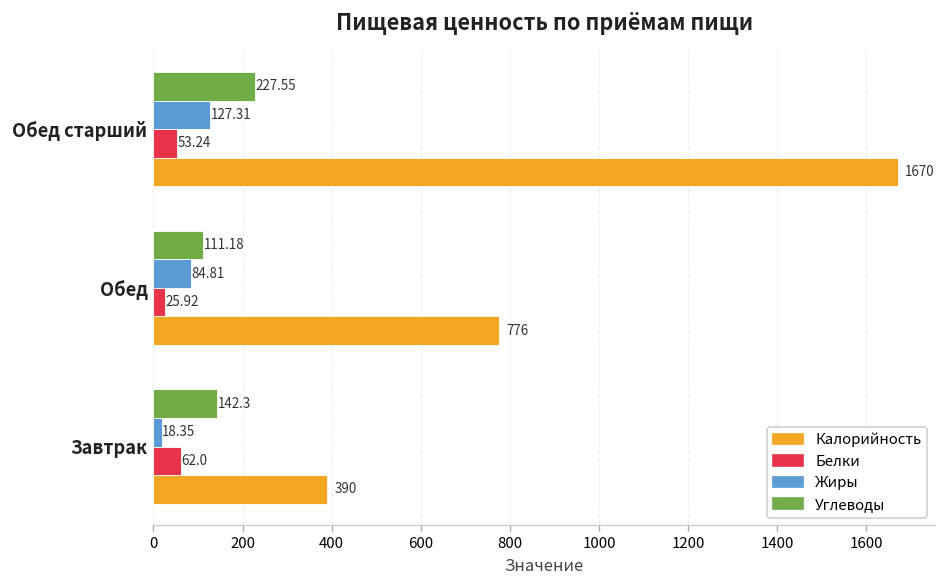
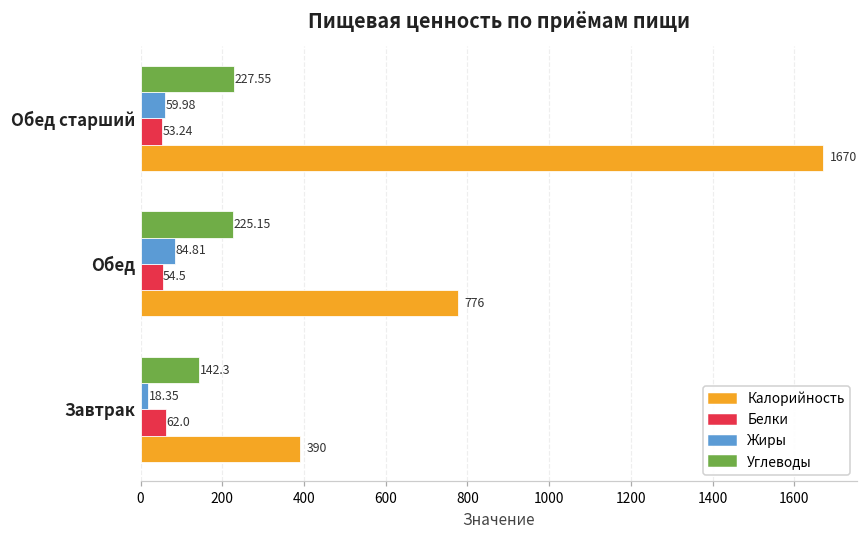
Жиры, Обед старший: 127.31 -> 59.98
Углеводы, Обед: 111.18 -> 225.15
Белки, Обед: 25.92 -> 54.5
